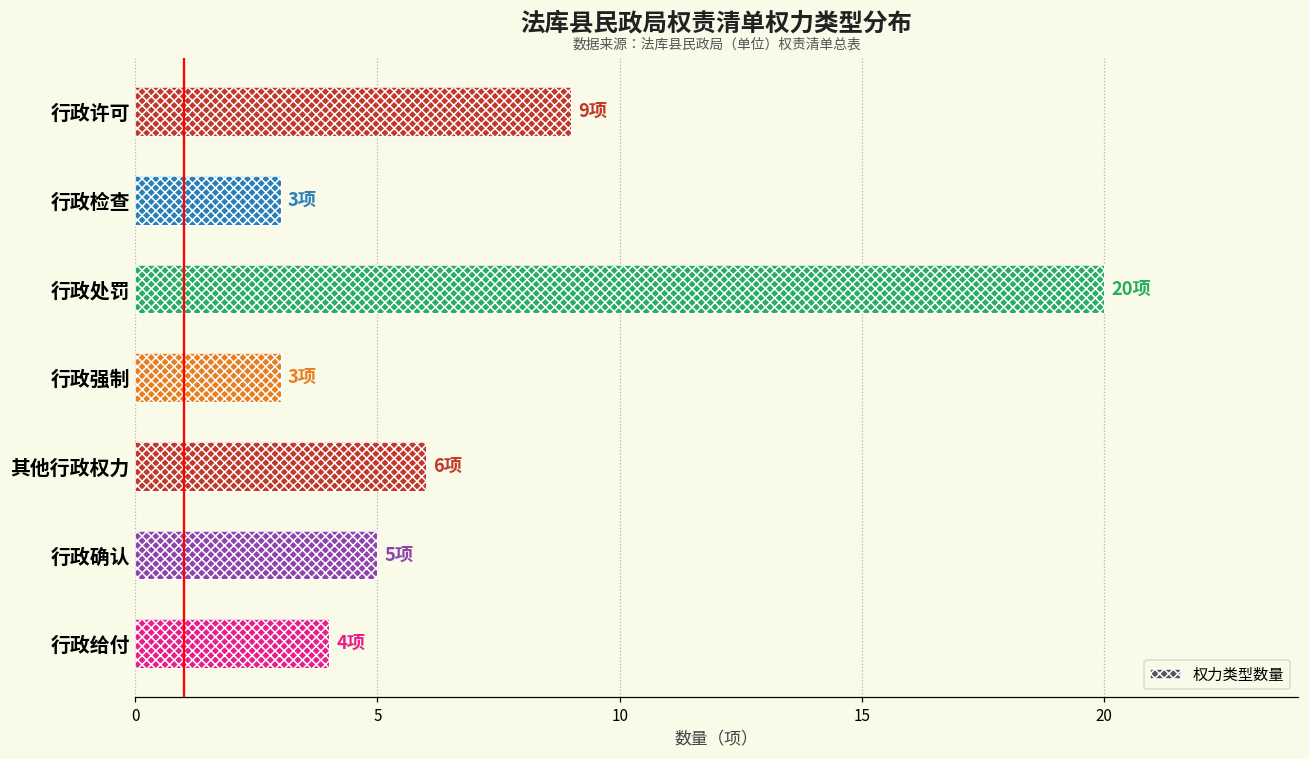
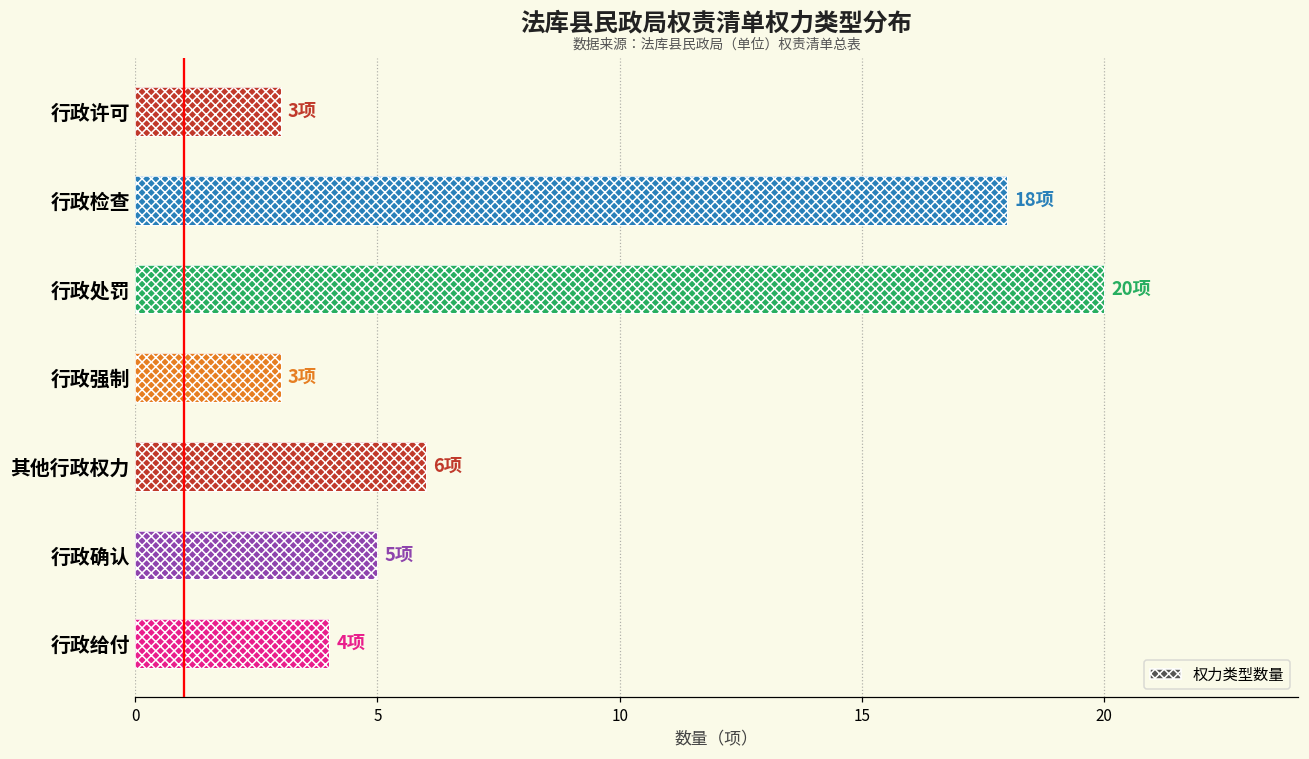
行政许可: 9项 -> 3项
行政检查: 3项 -> 18项
